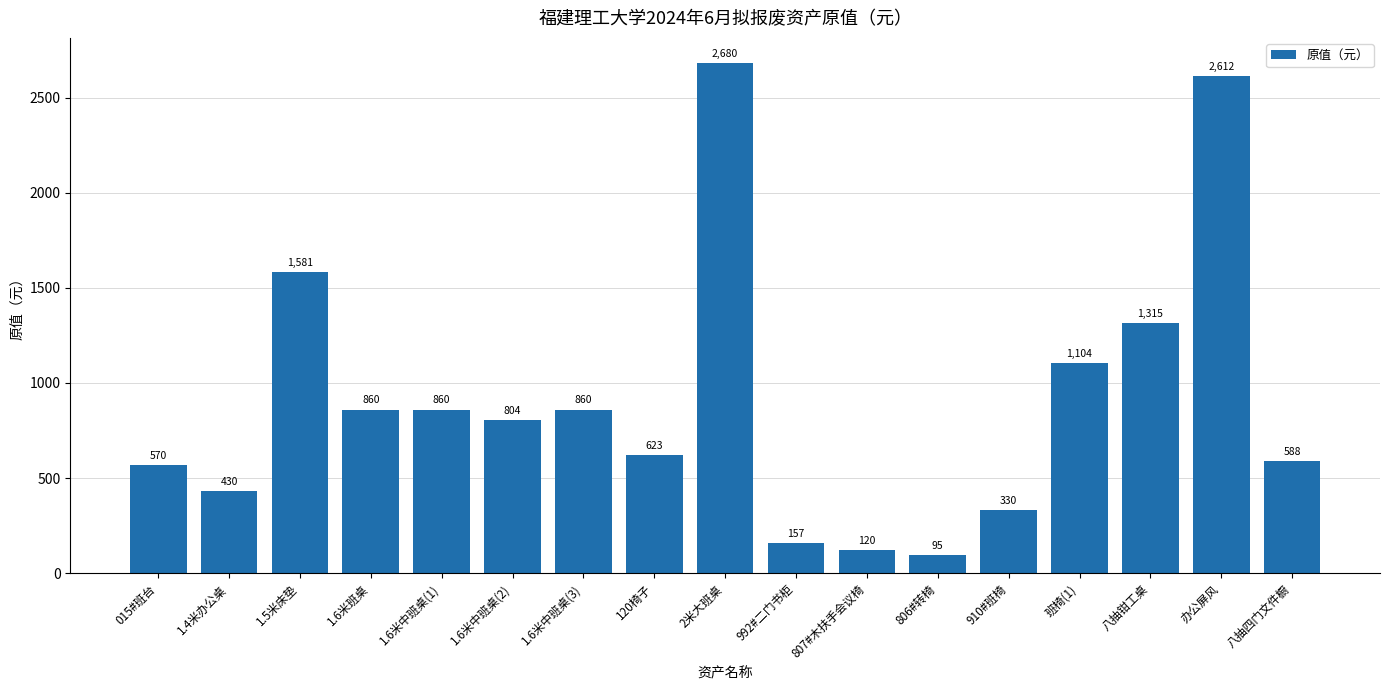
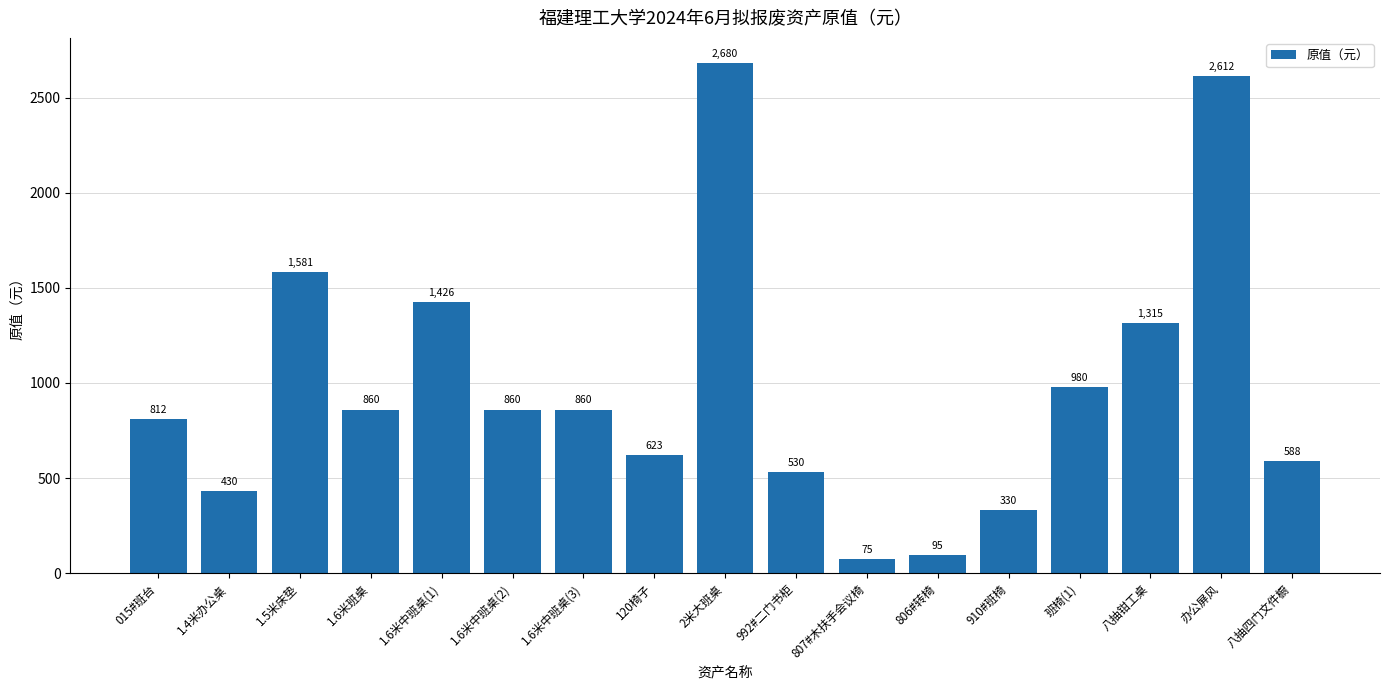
015#班台: 570 -> 812
1.6米中班桌(1): 860 -> 1,426
1.6米中班桌(2): 804 -> 860
992#二门书柜: 157 -> 530
807#木扶手会议椅: 120 -> 75
班椅(1): 1,104 -> 980
